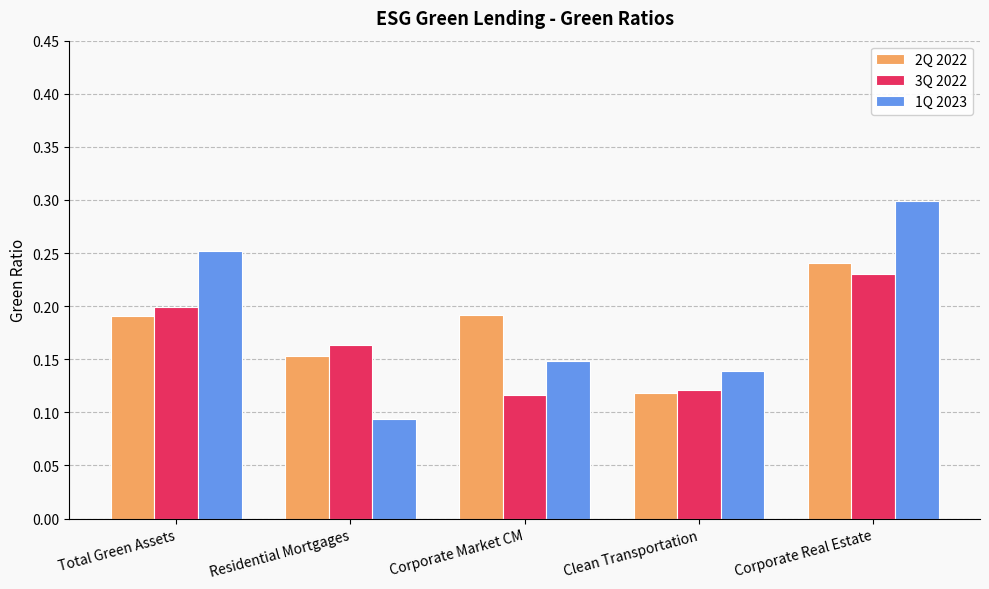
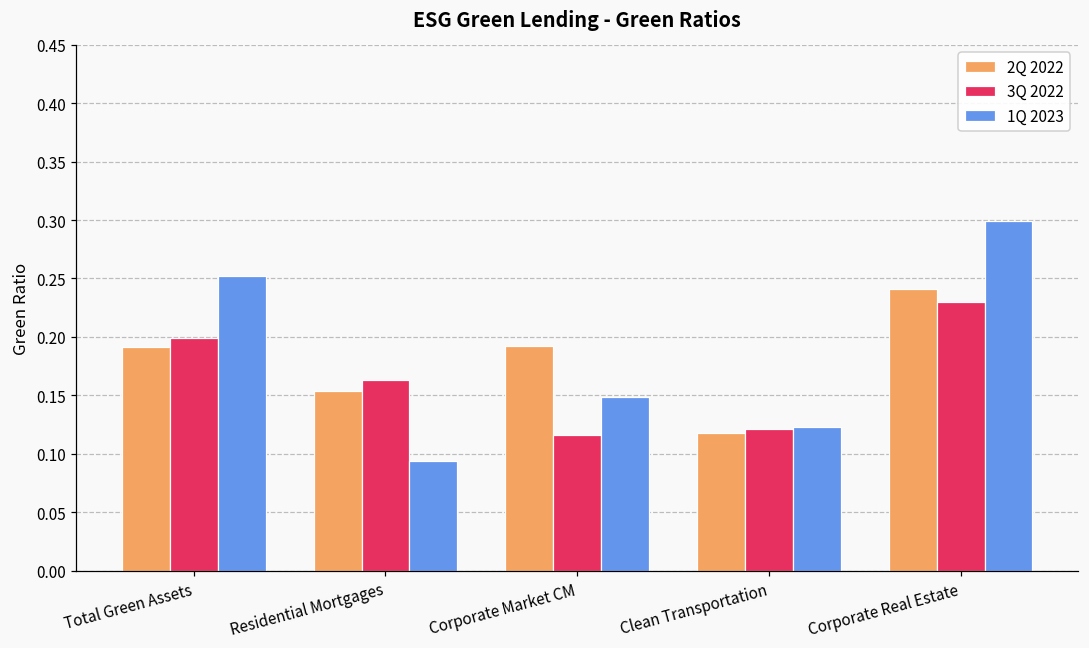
1Q 2023, Clean Transportation: 0.139 -> 0.122
